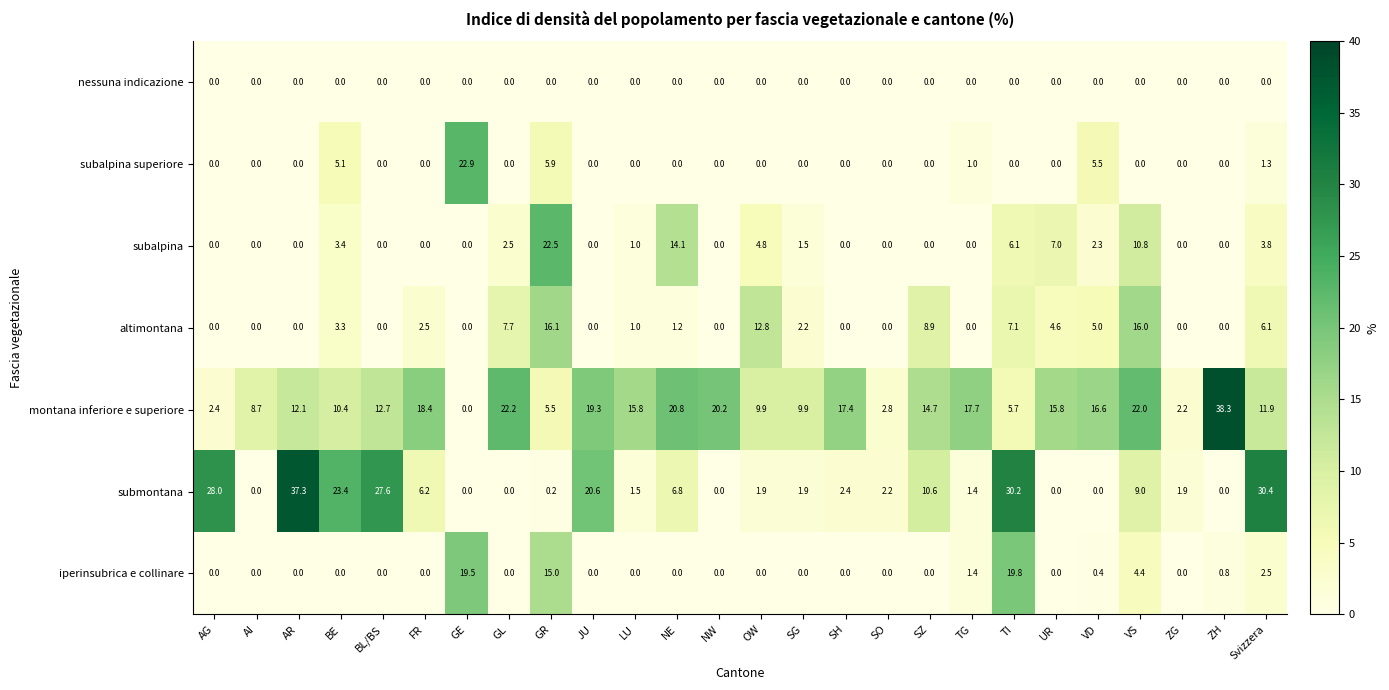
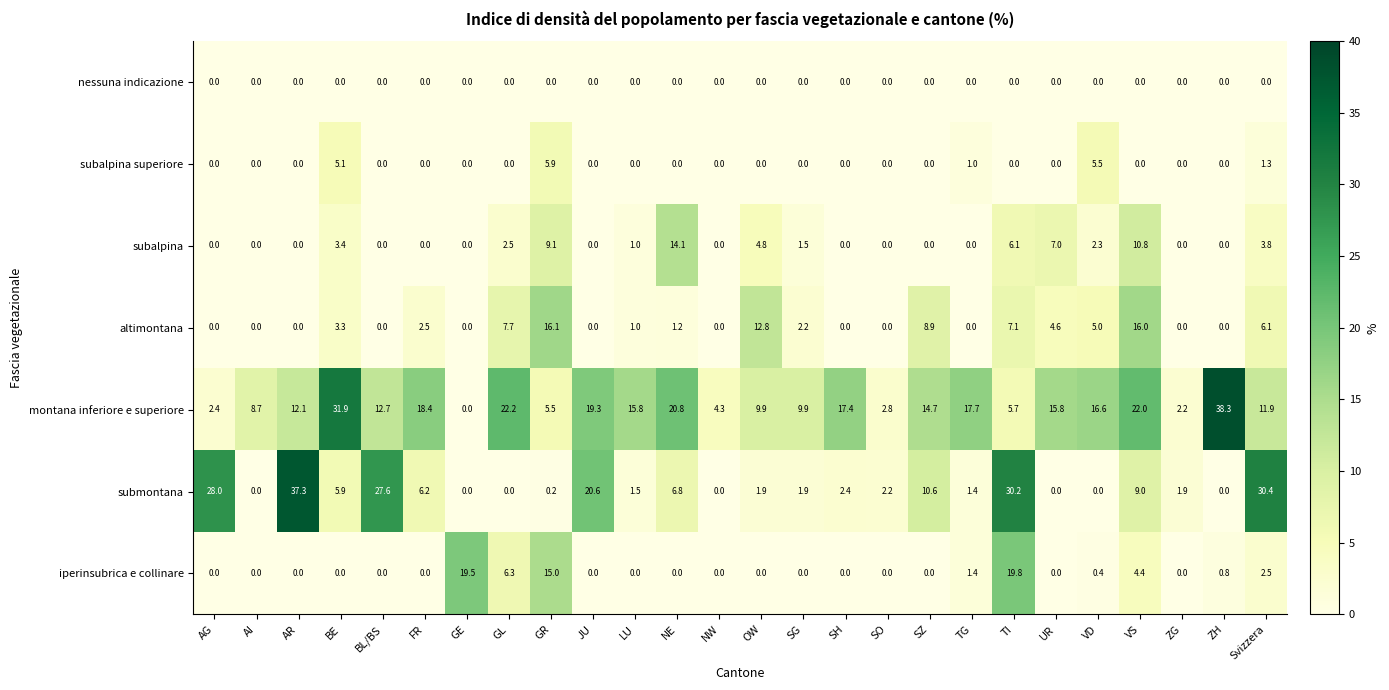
subalpina superiore, GE: 22.9 -> 0.0
subalpina, GR: 22.5 -> 9.1
montana inferiore e superiore, BE: 10.4 -> 31.9
montana inferiore e superiore, NW: 20.2 -> 4.3
submontana, BE: 23.4 -> 5.9
iperinsubrica e collinare, GL: 0.0 -> 6.3
